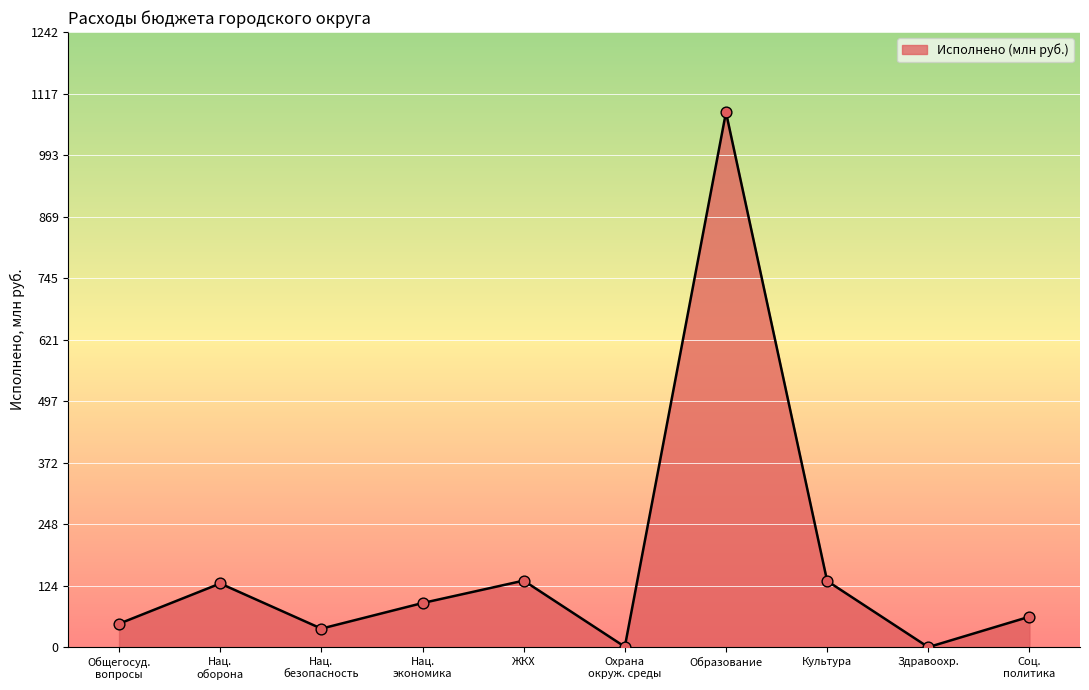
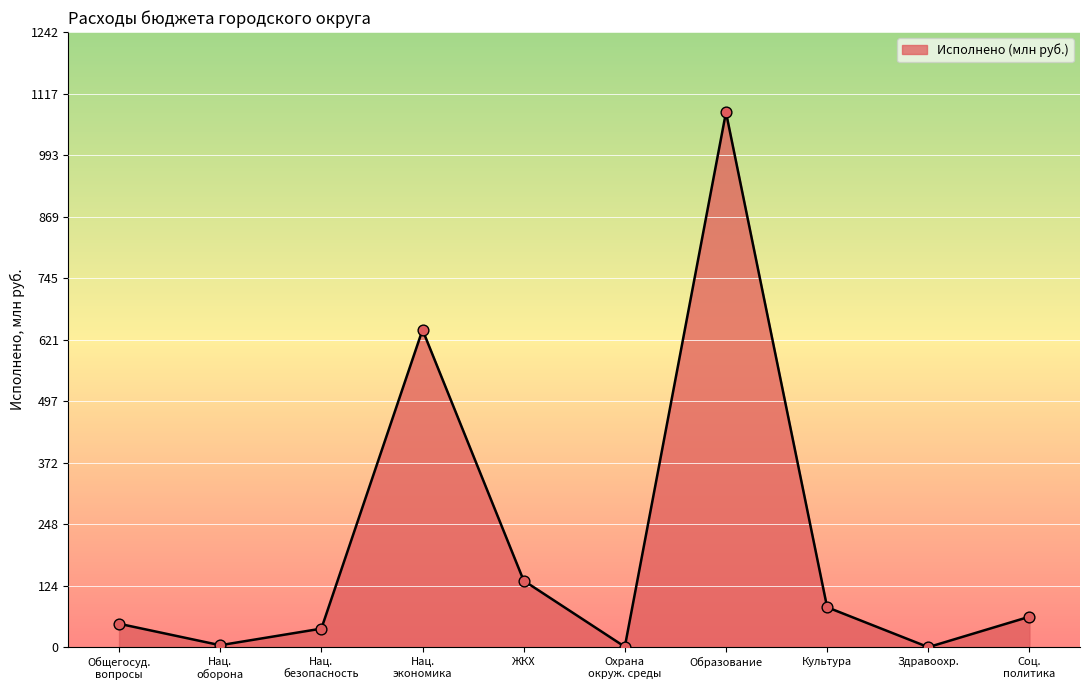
Нац. оборона: 130 -> 0
Нац. экономика: 90 -> 640
Культура: 130 -> 80
